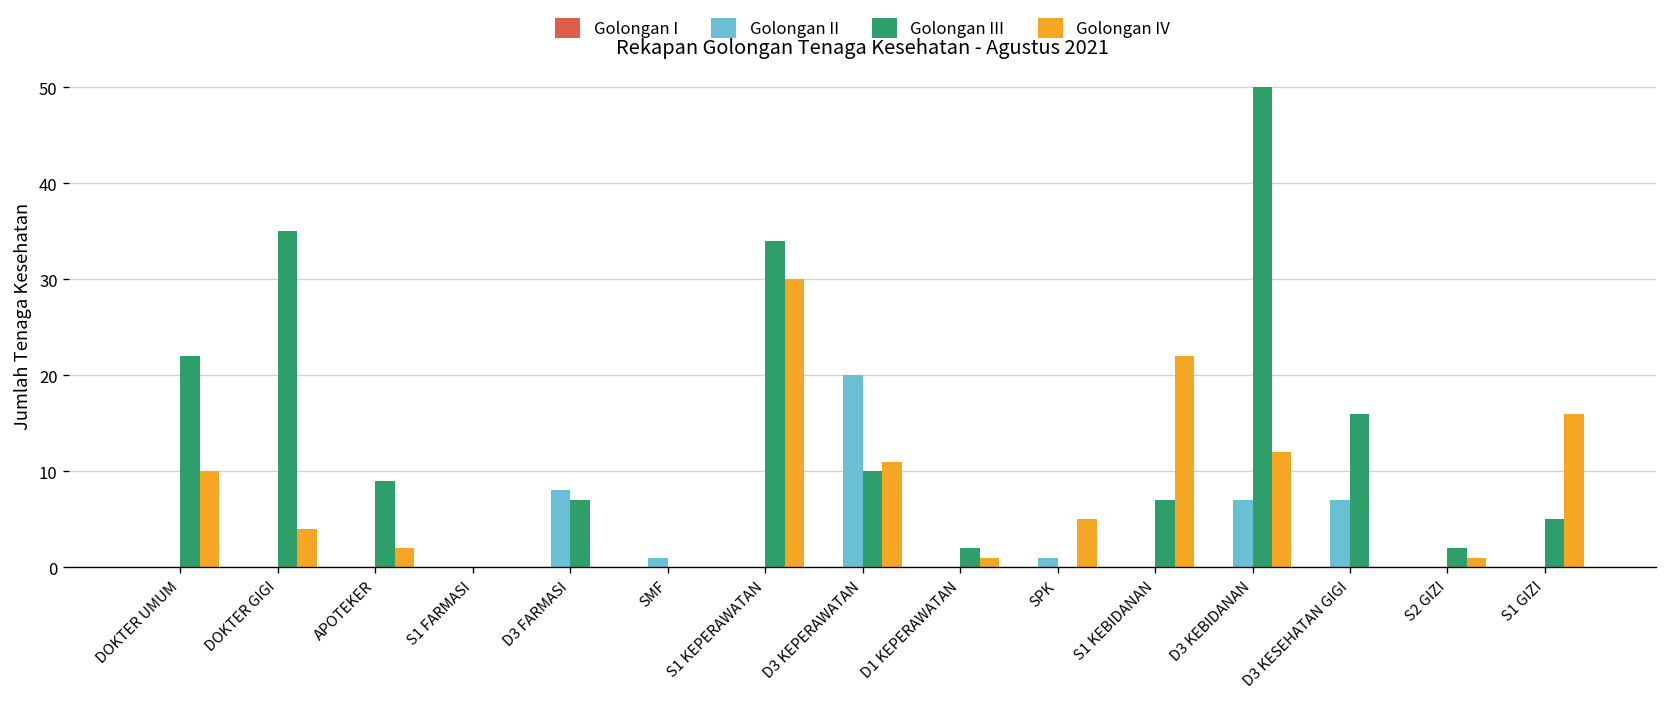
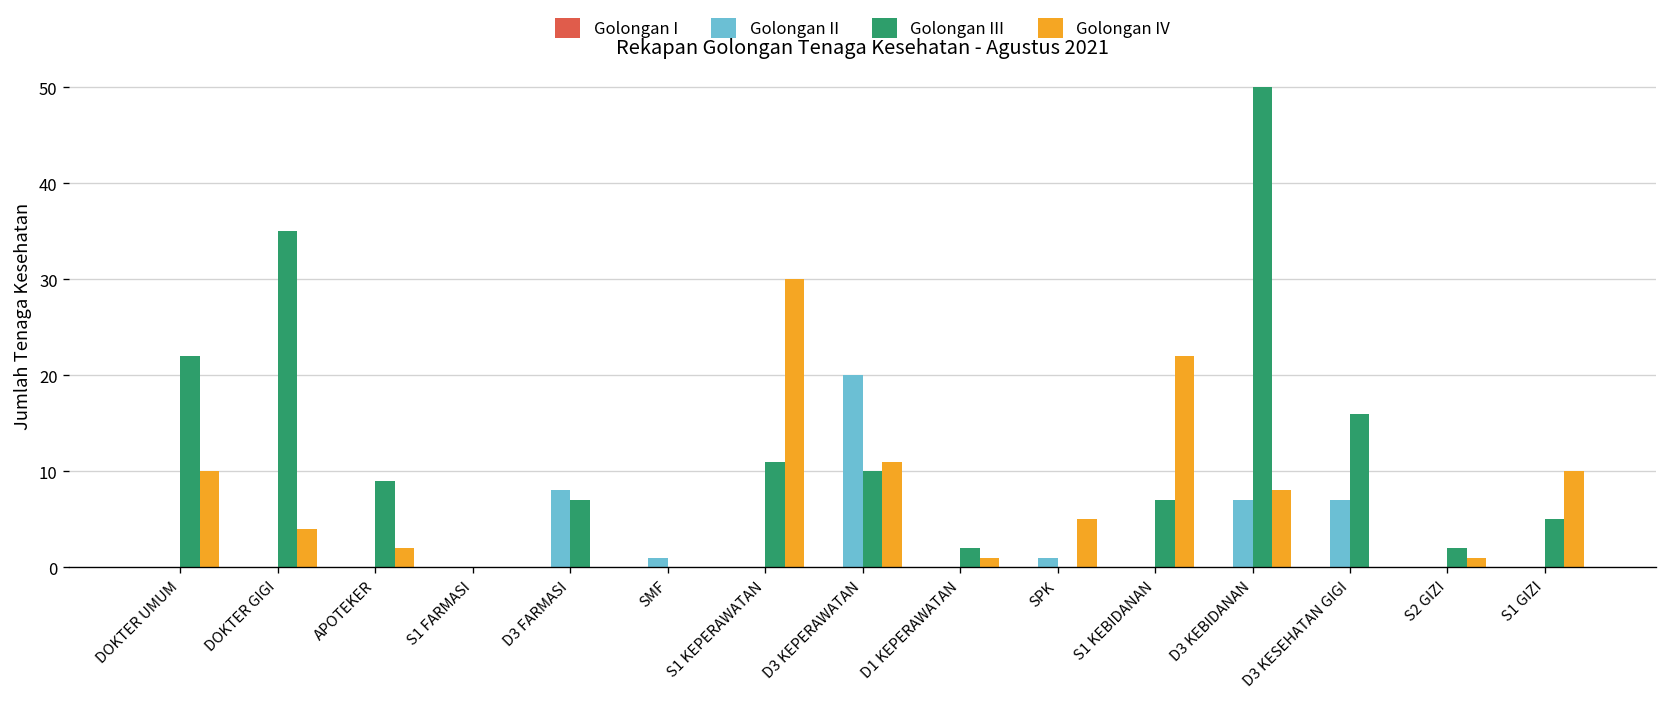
Golongan III, S1 KEPERAWATAN: 34 -> 11
Golongan IV, D3 KEBIDANAN: 12 -> 8
Golongan IV, S1 GIZI: 16 -> 10
